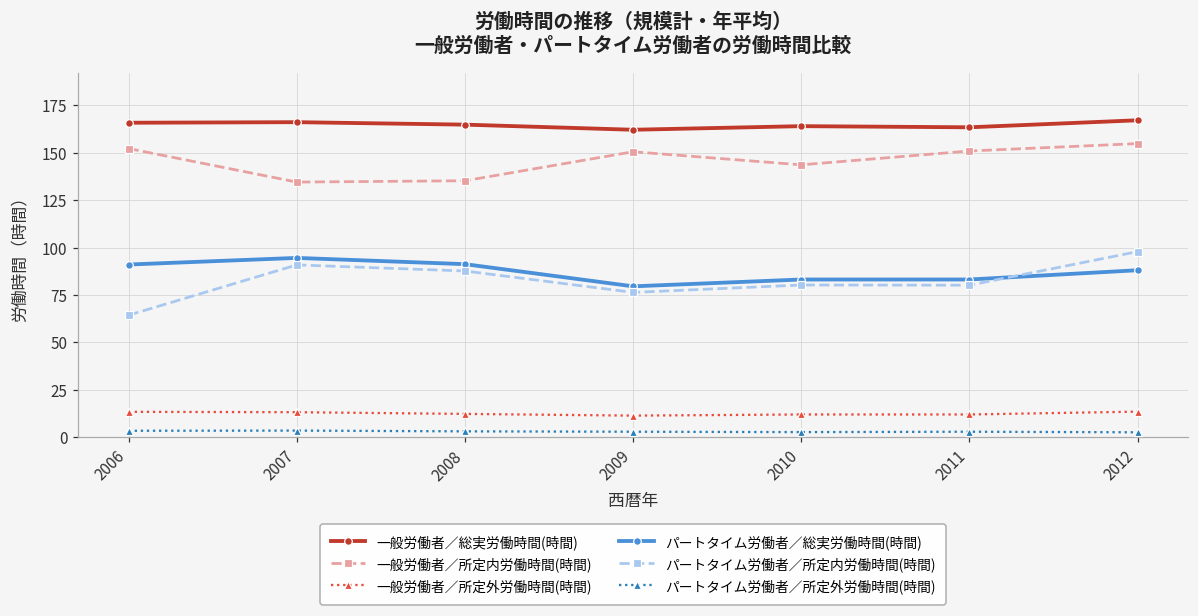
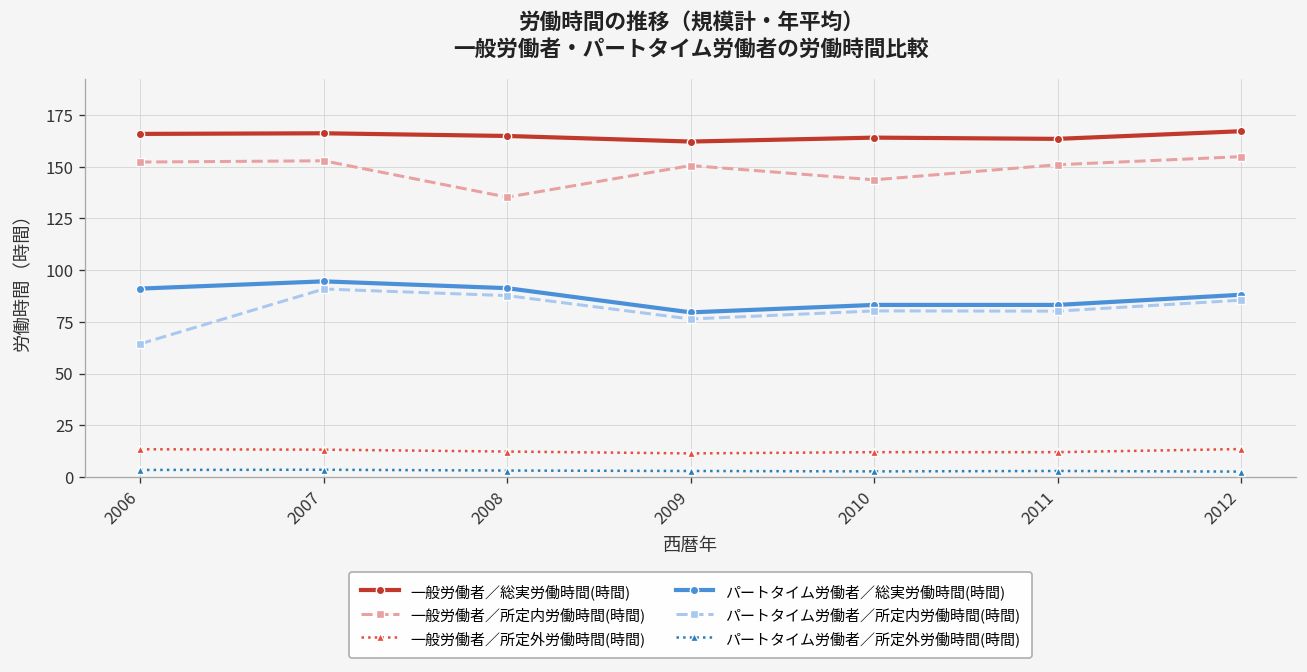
一般労働者／所定内労働時間(時間), 2007: 135 -> 153
パートタイム労働者／所定内労働時間(時間), 2012: 98 -> 86
